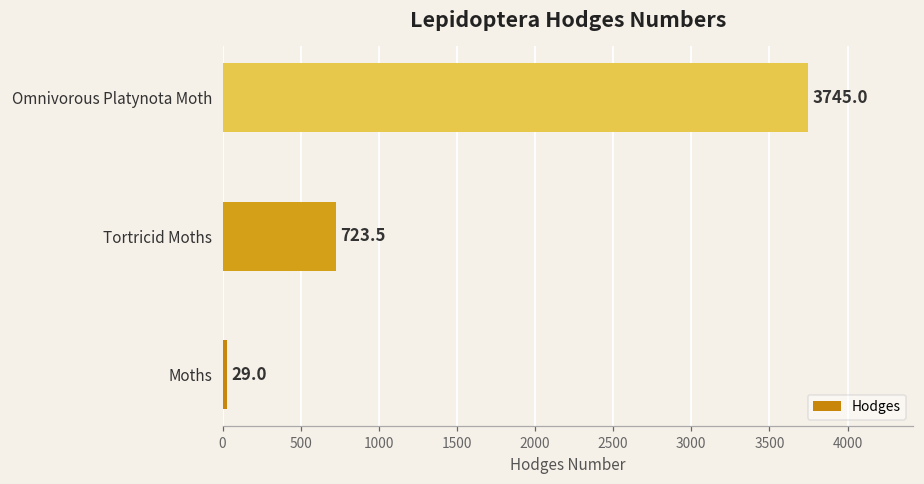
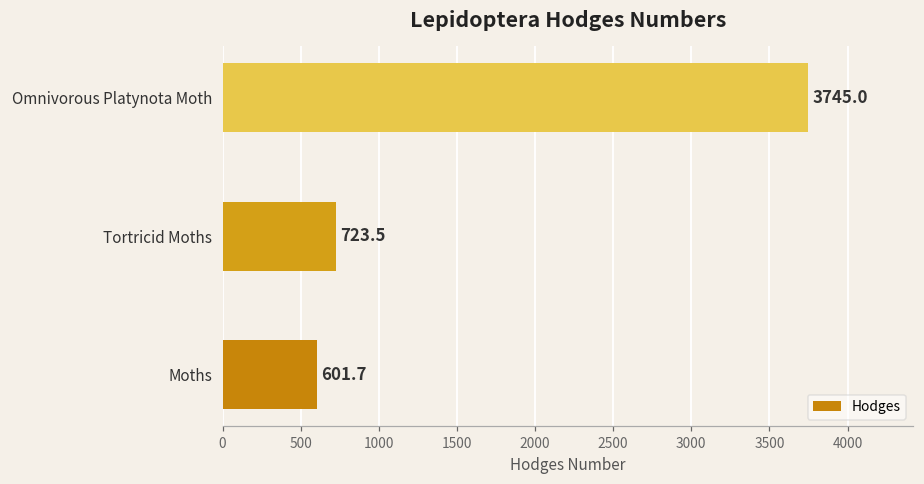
Moths: 29.0 -> 601.7
